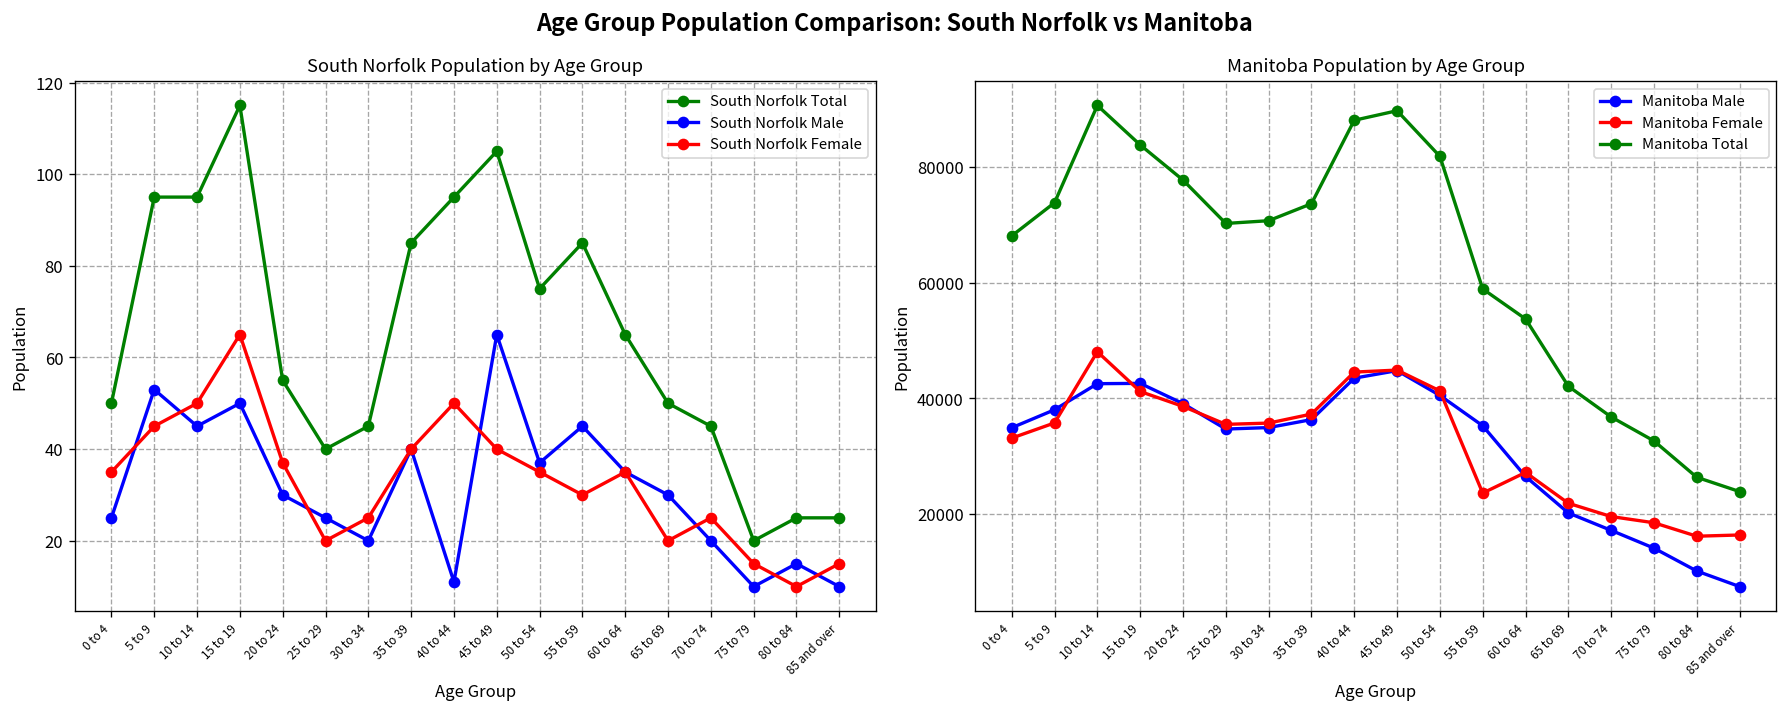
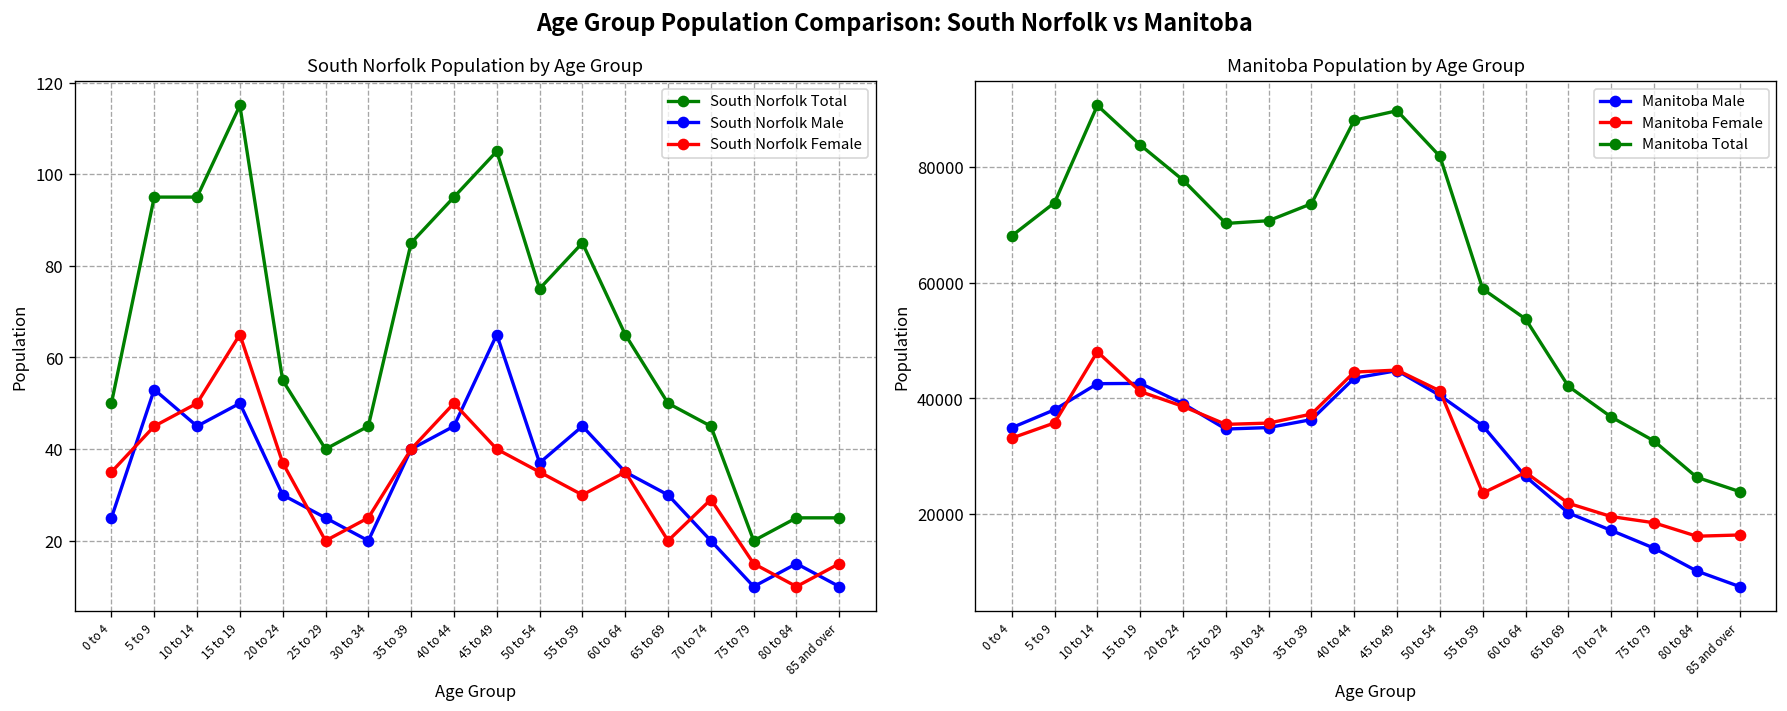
South Norfolk Population by Age Group, South Norfolk Male, 40 to 44: 11 -> 45
South Norfolk Population by Age Group, South Norfolk Female, 70 to 74: 25 -> 29
